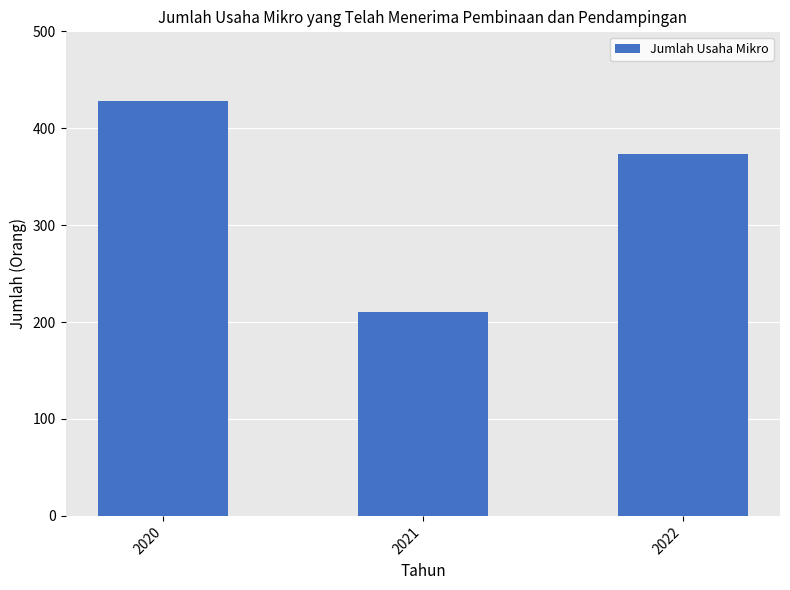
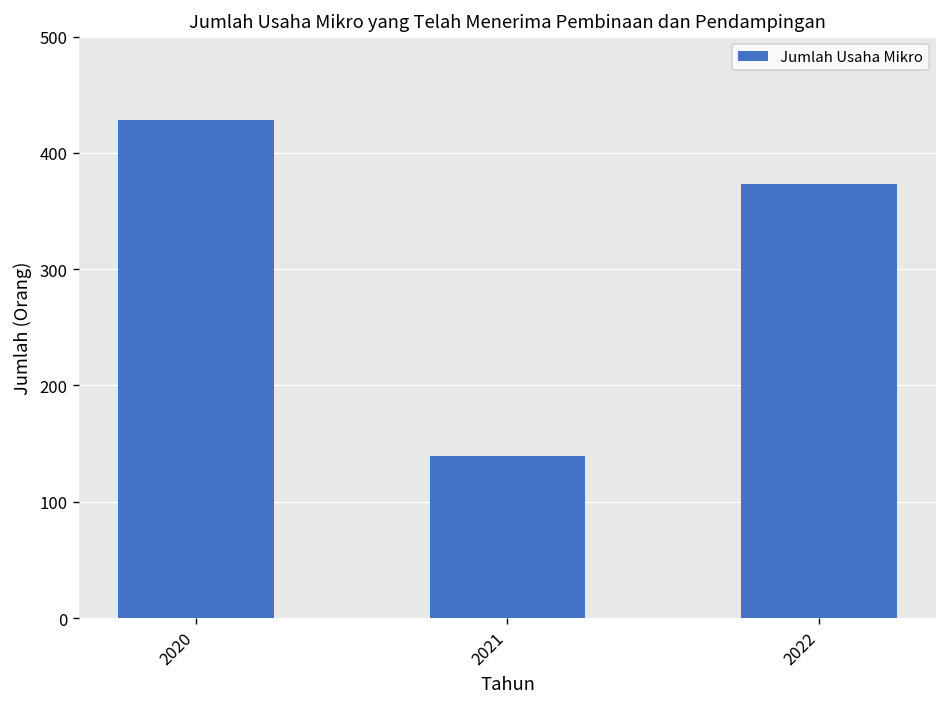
2021: 210 -> 140
